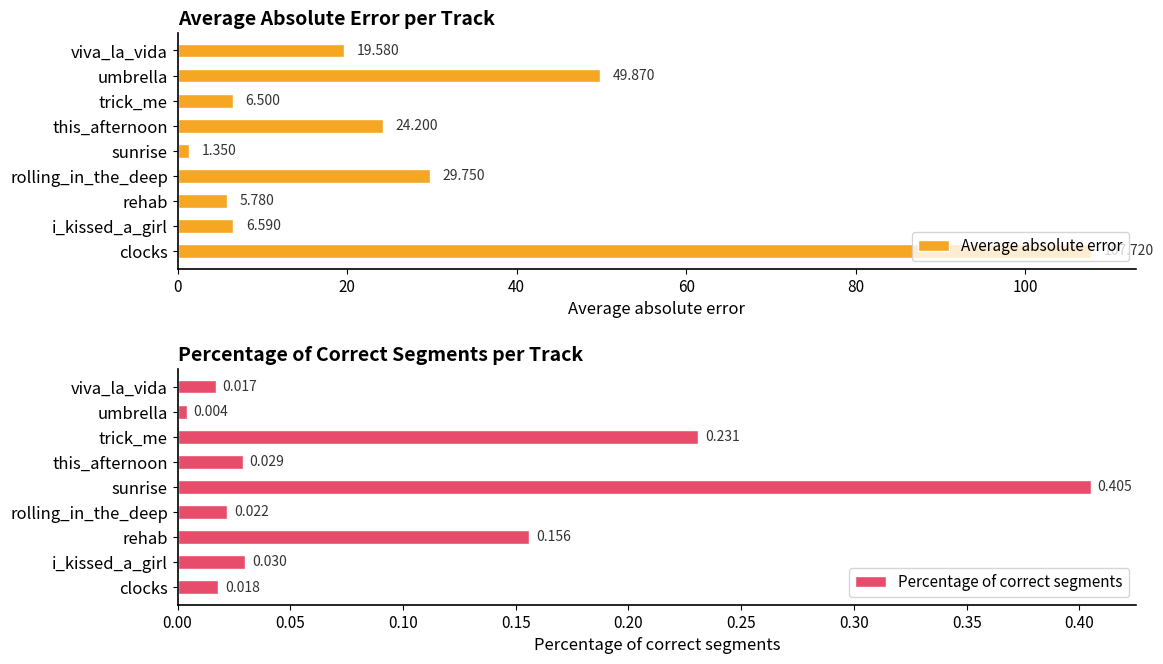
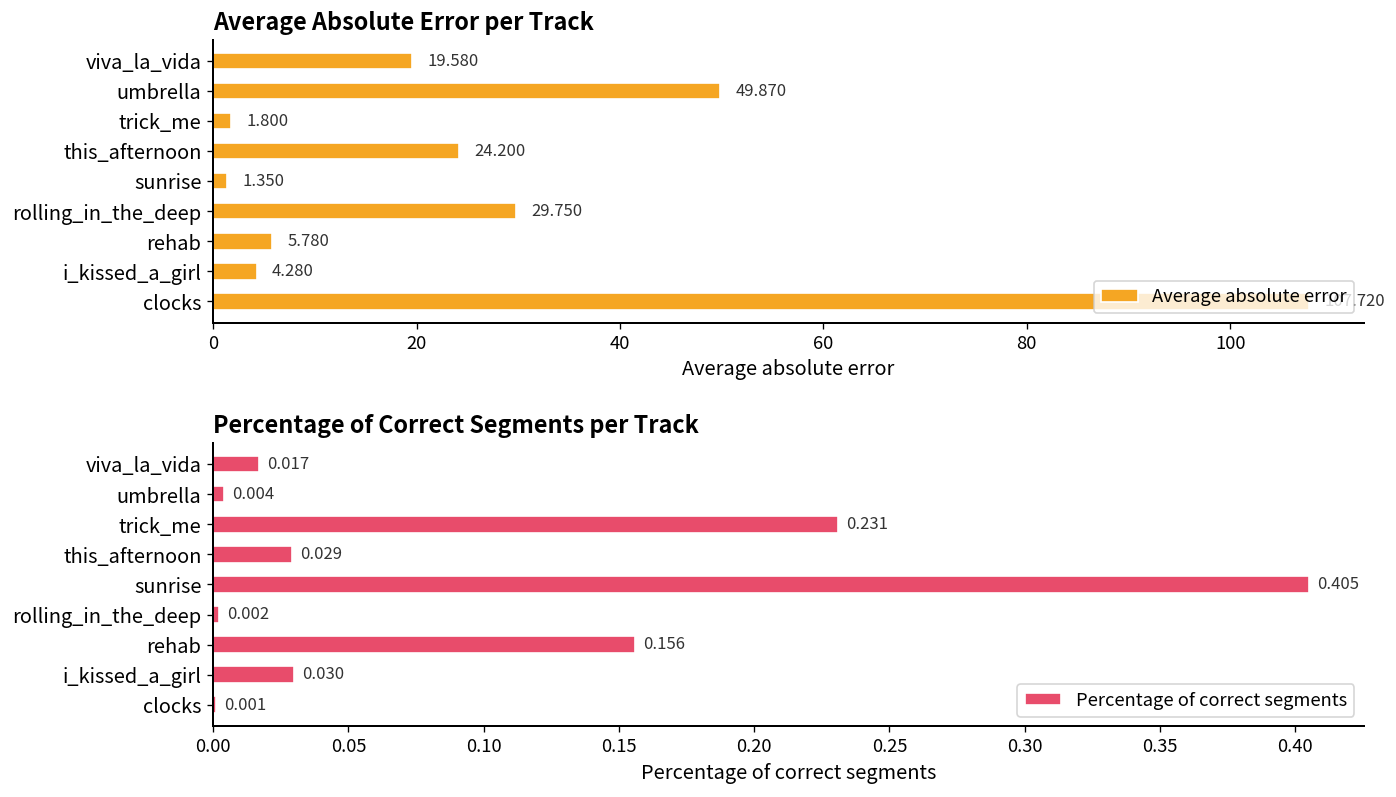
Average Absolute Error per Track, trick_me: 6.500 -> 1.800
Average Absolute Error per Track, i_kissed_a_girl: 6.590 -> 4.280
Percentage of Correct Segments per Track, rolling_in_the_deep: 0.022 -> 0.002
Percentage of Correct Segments per Track, clocks: 0.018 -> 0.001
